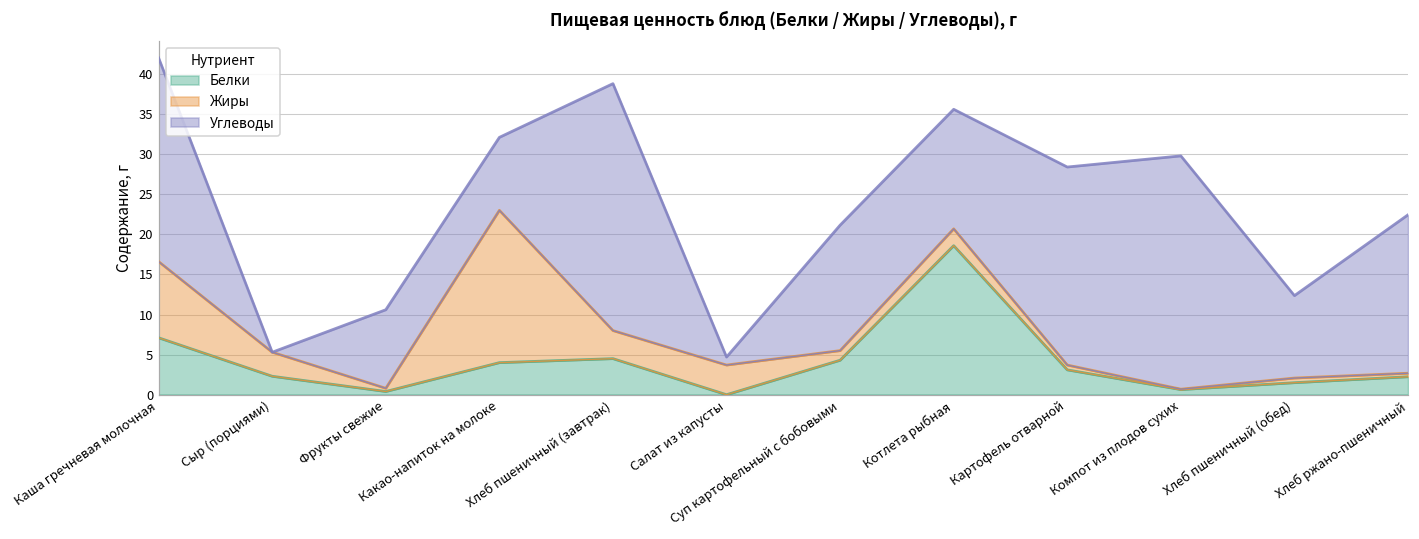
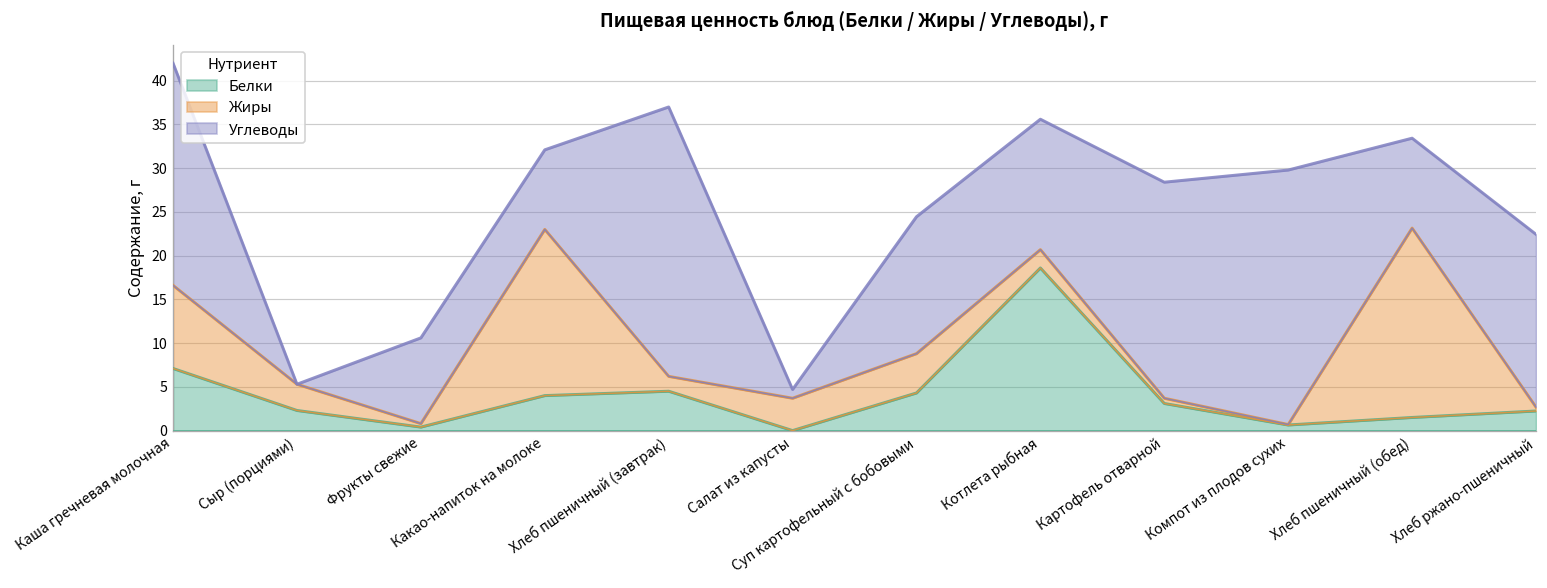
Жиры, Хлеб пшеничный (завтрак): 4 -> 2
Жиры, Суп картофельный с бобовыми: 1 -> 5
Жиры, Хлеб пшеничный (обед): 1 -> 22
